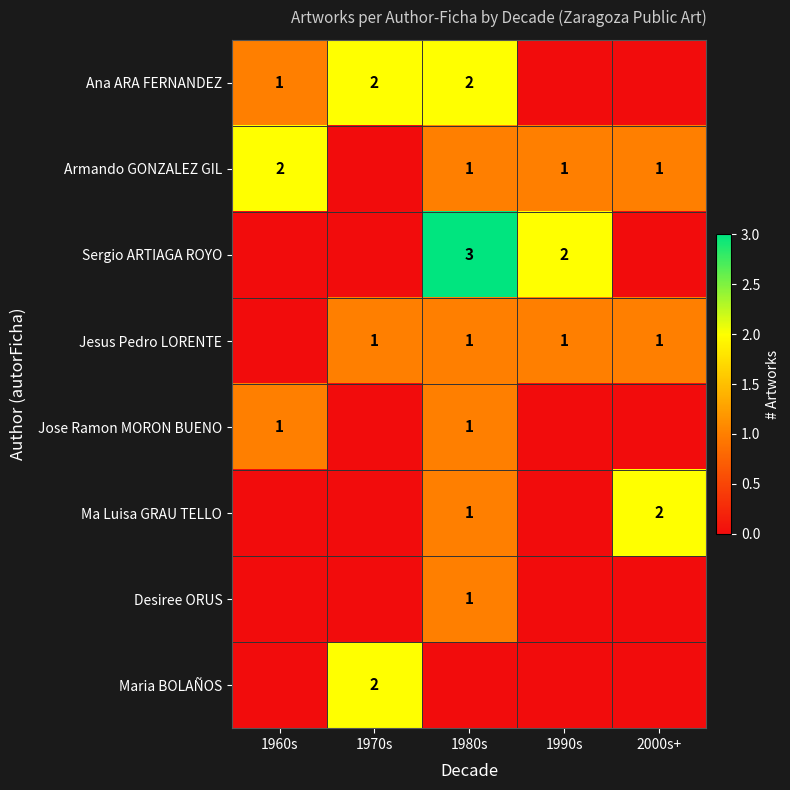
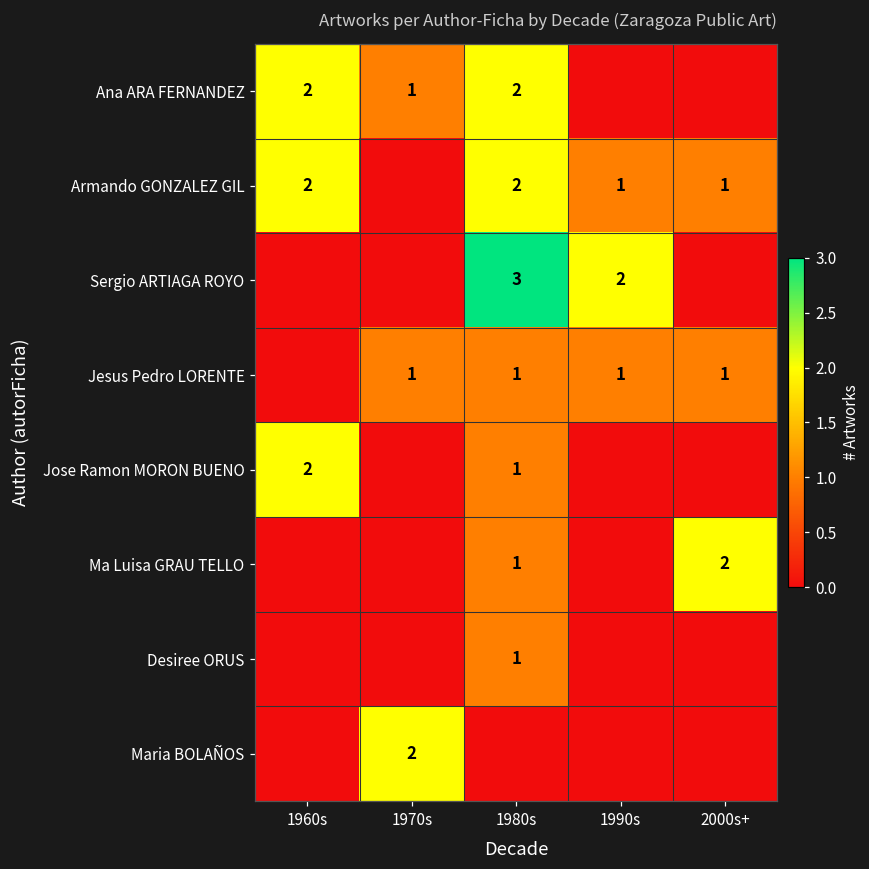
Ana ARA FERNANDEZ, 1960s: 1 -> 2
Ana ARA FERNANDEZ, 1970s: 2 -> 1
Armando GONZALEZ GIL, 1980s: 1 -> 2
Jose Ramon MORON BUENO, 1960s: 1 -> 2
